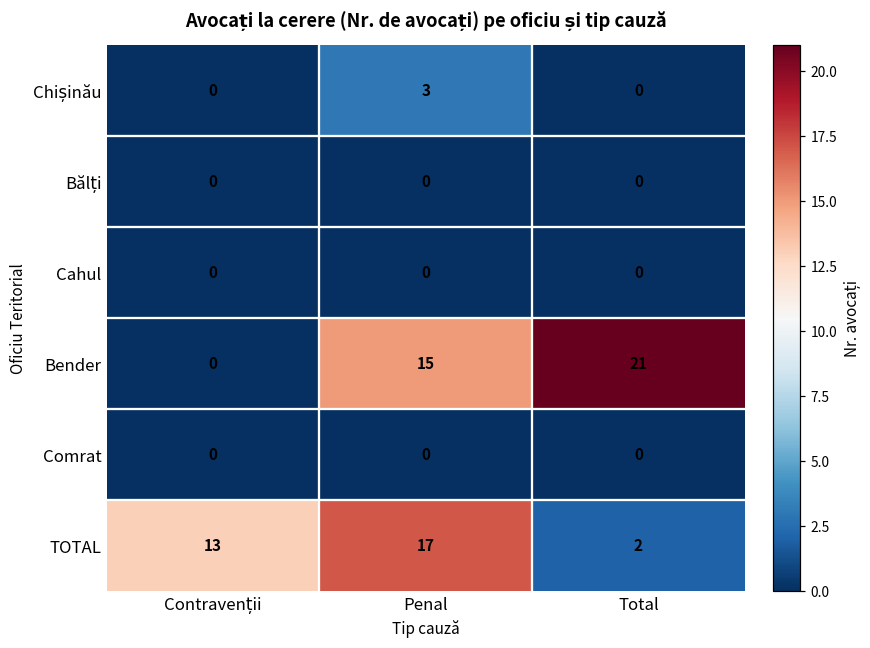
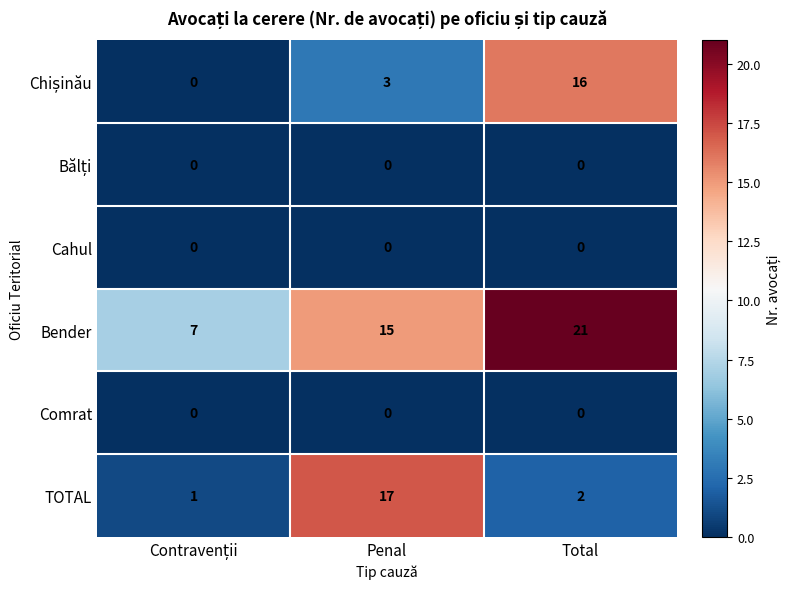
Chișinău, Total: 0 -> 16
Bender, Contravenții: 0 -> 7
TOTAL, Contravenții: 13 -> 1
